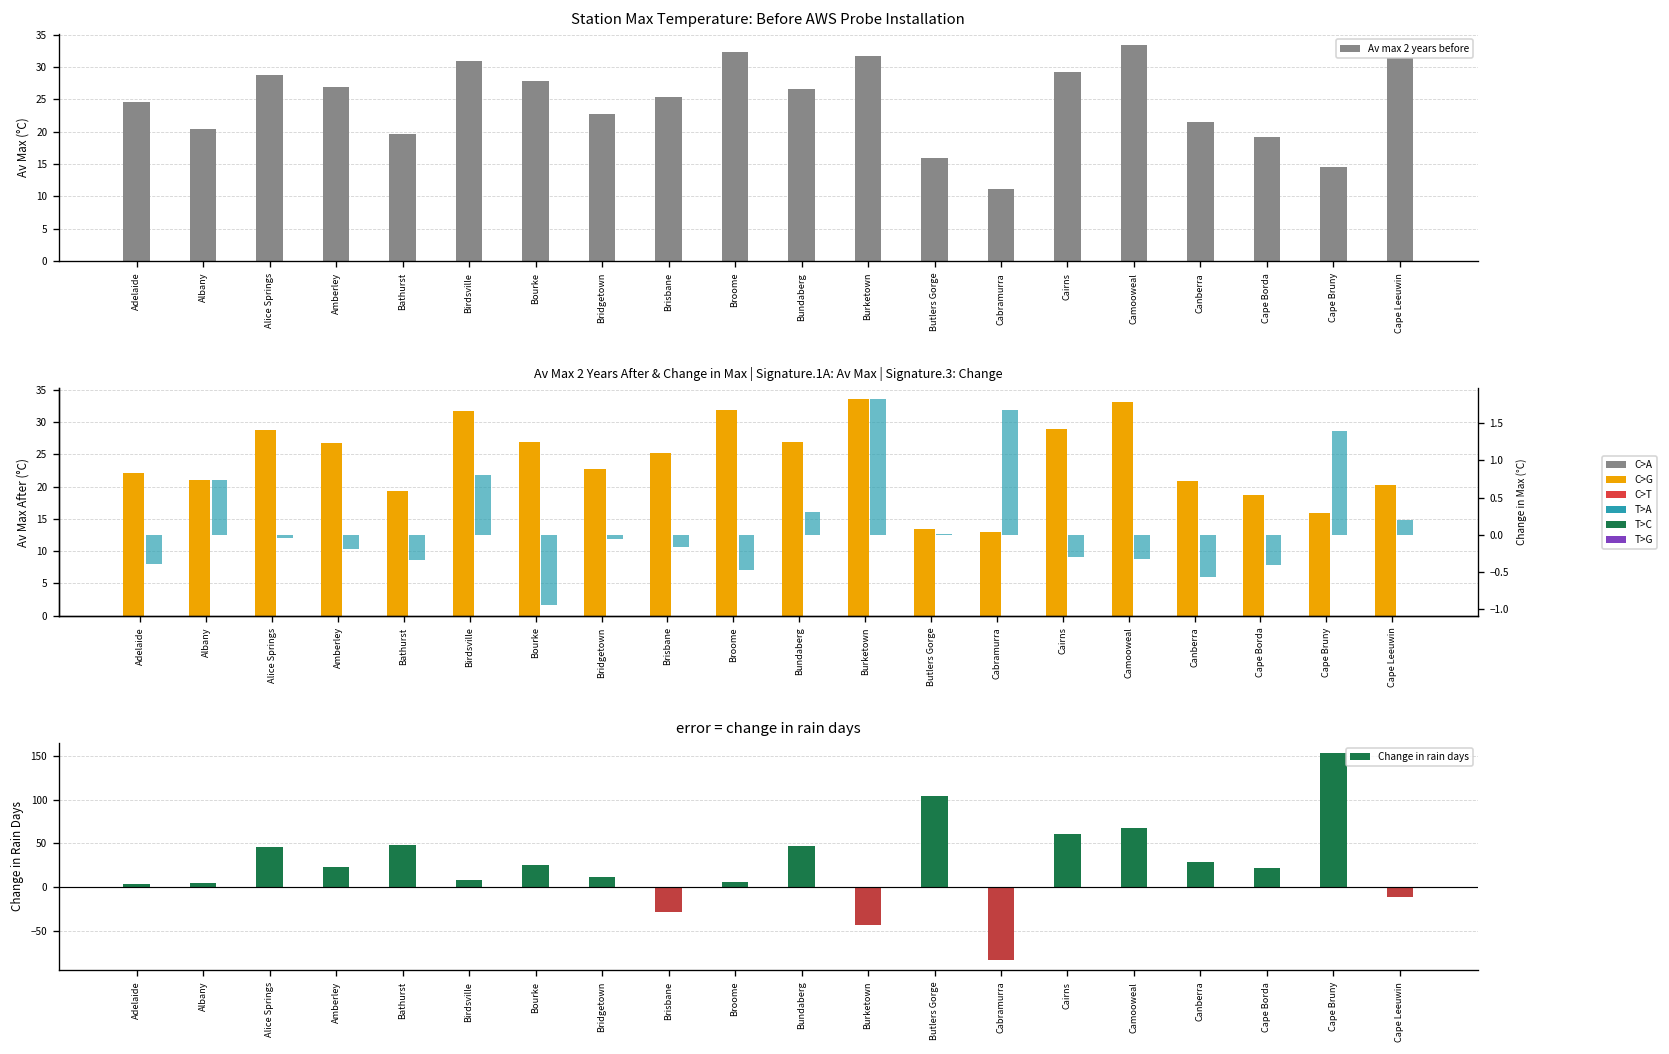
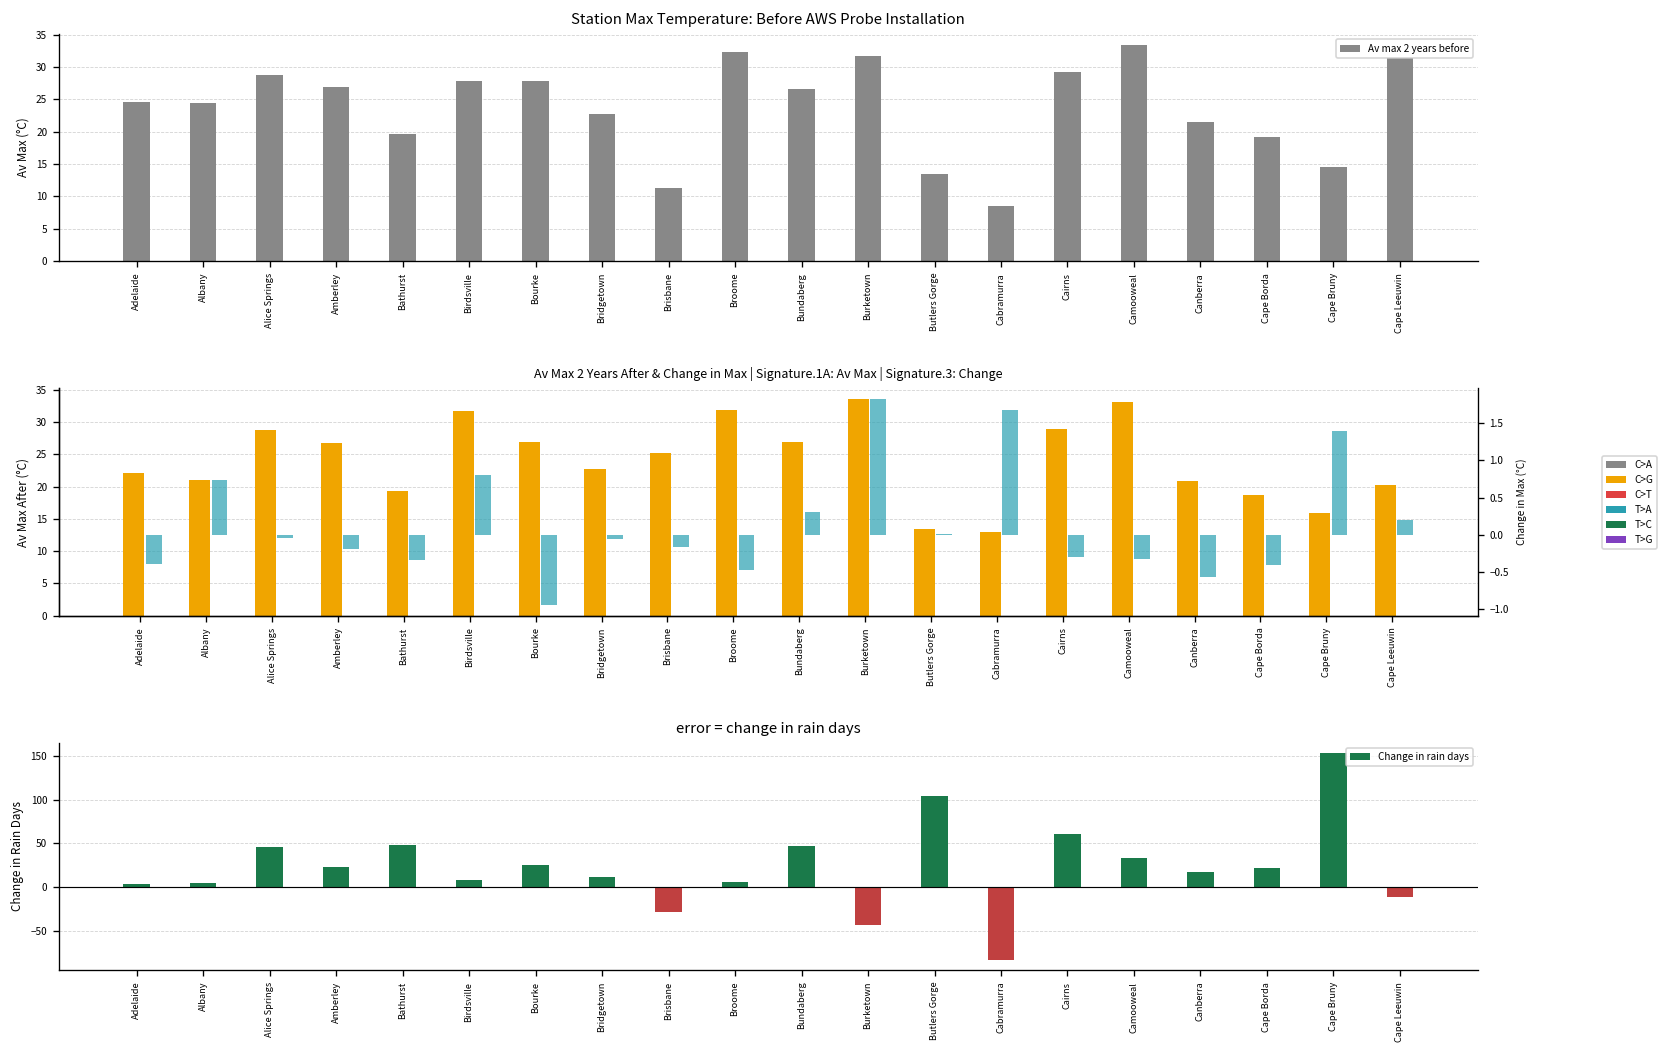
Station Max Temperature: Before AWS Probe Installation, Albany: 20 -> 25
Station Max Temperature: Before AWS Probe Installation, Birdsville: 31 -> 28
Station Max Temperature: Before AWS Probe Installation, Brisbane: 25 -> 11
Station Max Temperature: Before AWS Probe Installation, Butlers Gorge: 16 -> 13
Station Max Temperature: Before AWS Probe Installation, Cabramurra: 11 -> 9
error = change in rain days, Camooweal: 70 -> 30
error = change in rain days, Canberra: 30 -> 20
